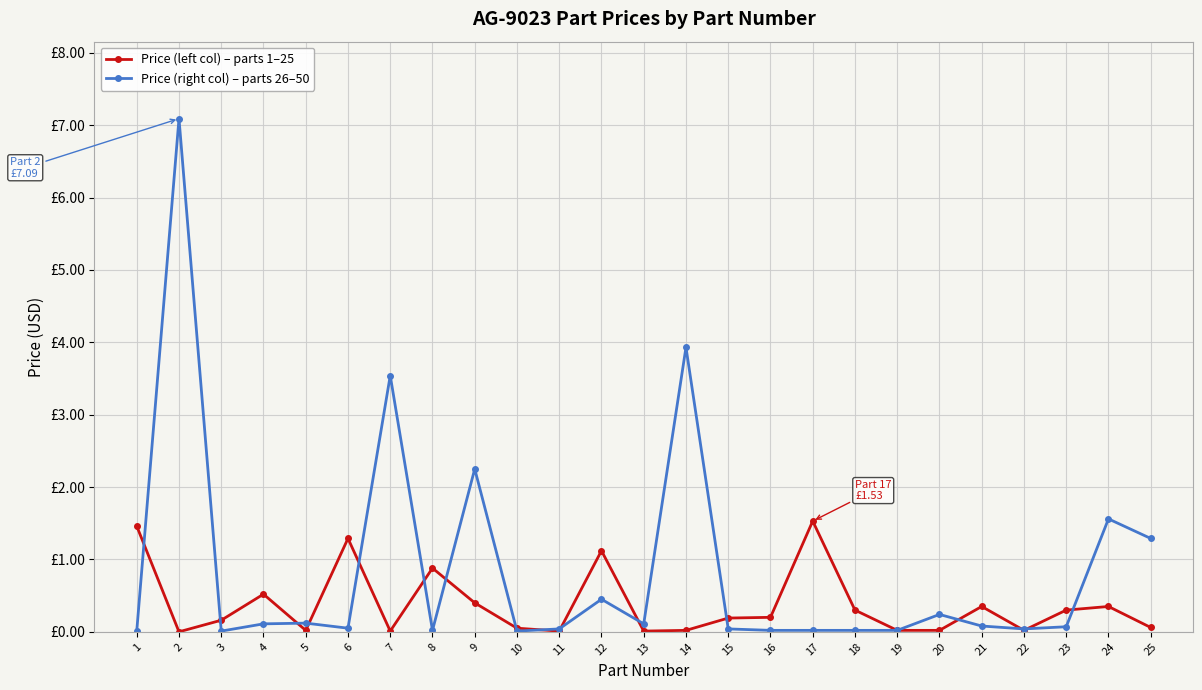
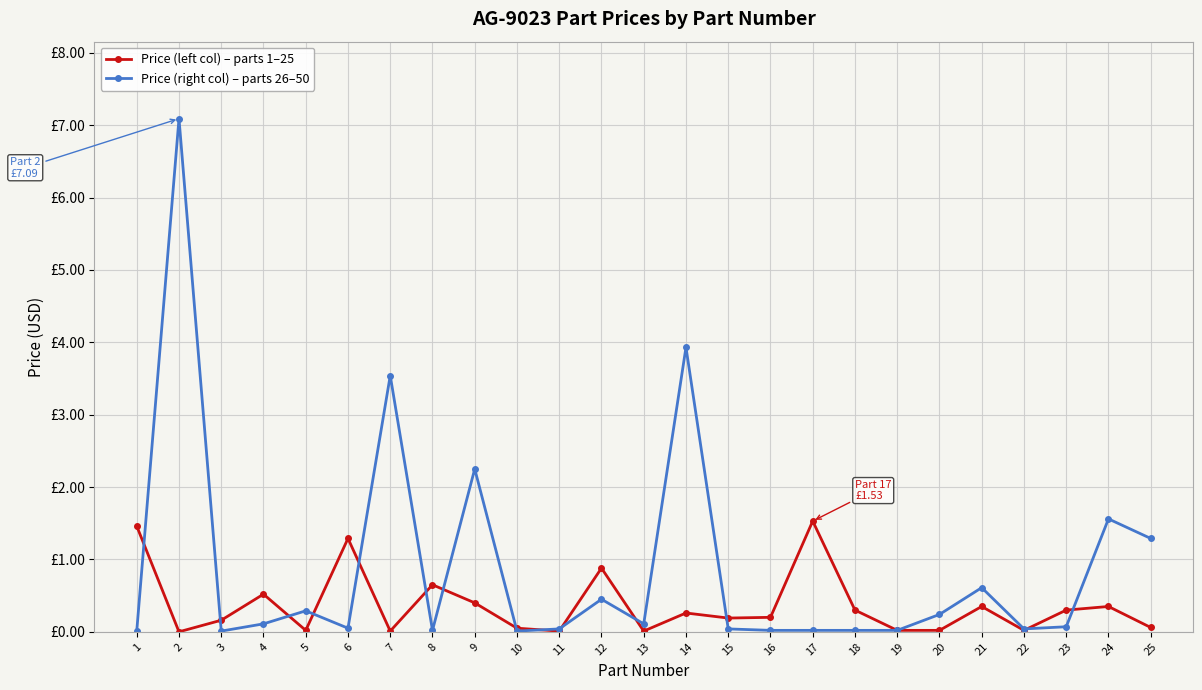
Price (right col) – parts 26–50, 5: £0.1 -> £0.3
Price (left col) – parts 1–25, 8: £0.9 -> £0.7
Price (left col) – parts 1–25, 12: £1.1 -> £0.9
Price (left col) – parts 1–25, 14: £0.0 -> £0.3
Price (right col) – parts 26–50, 21: £0.1 -> £0.6
